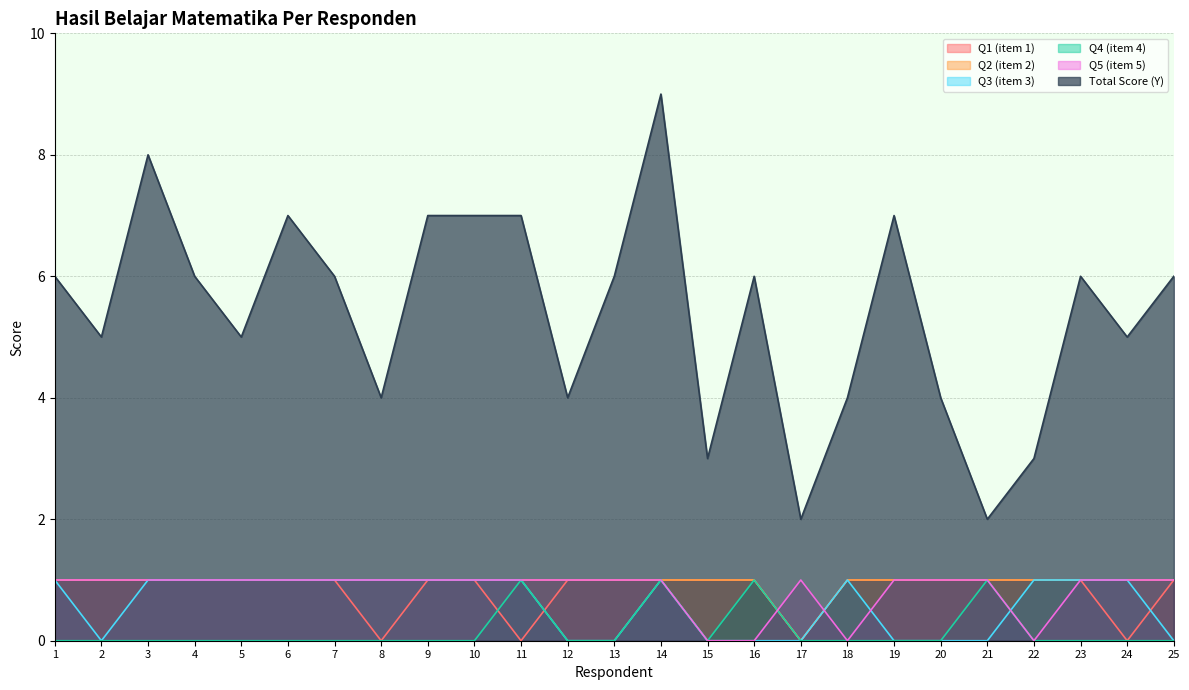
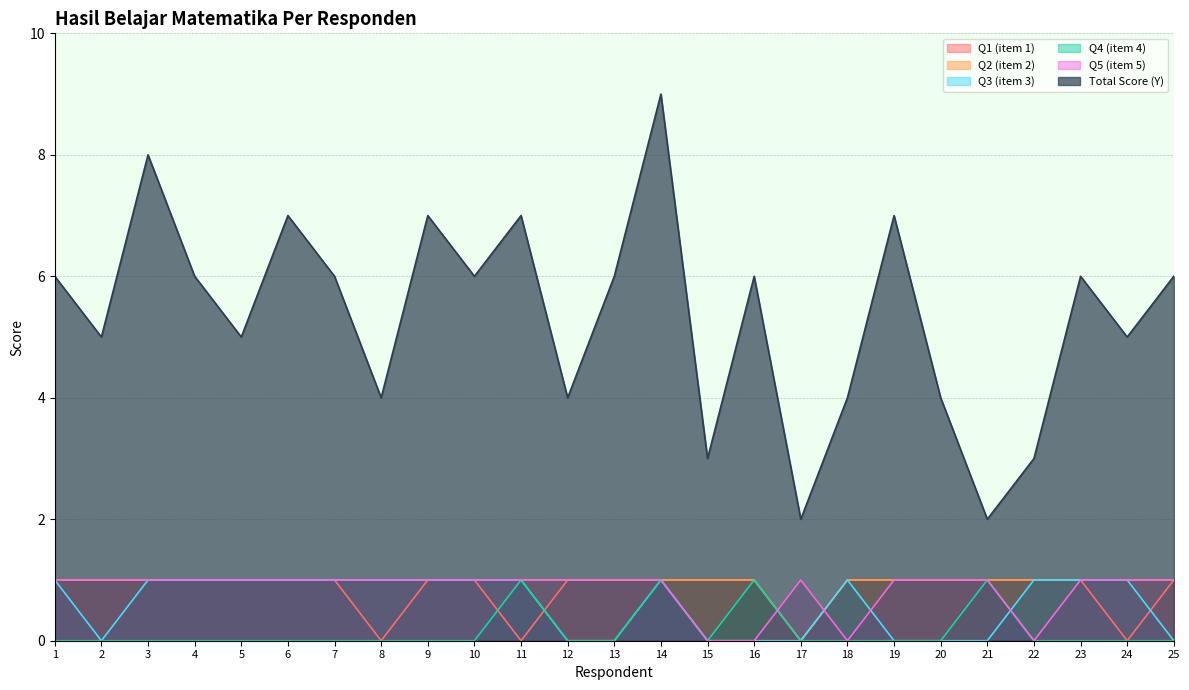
Total Score (Y), 10: 7 -> 6
